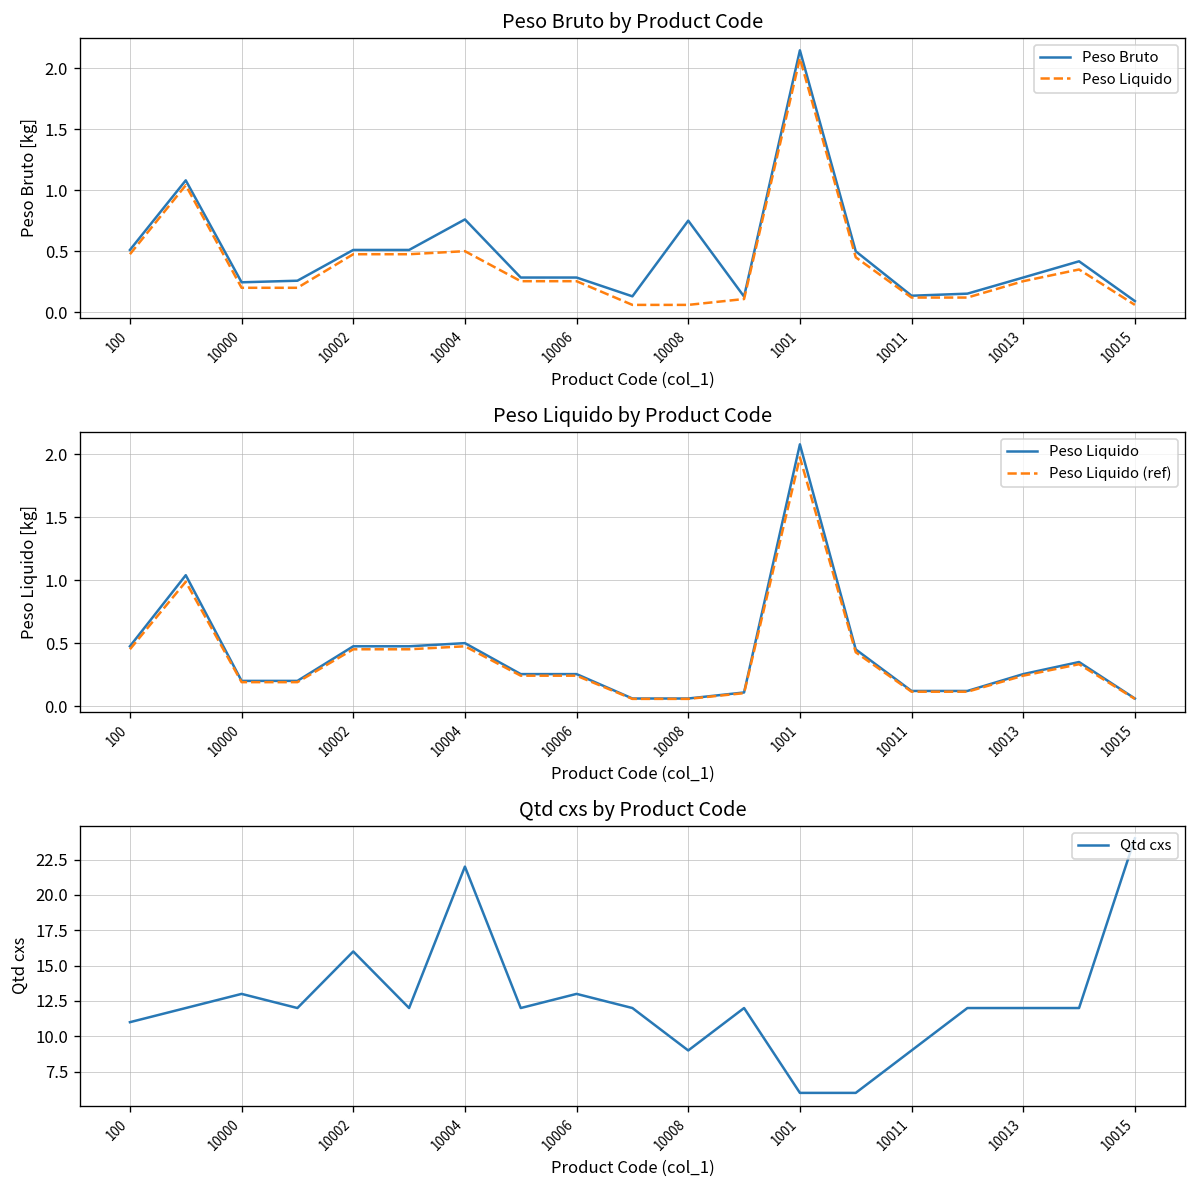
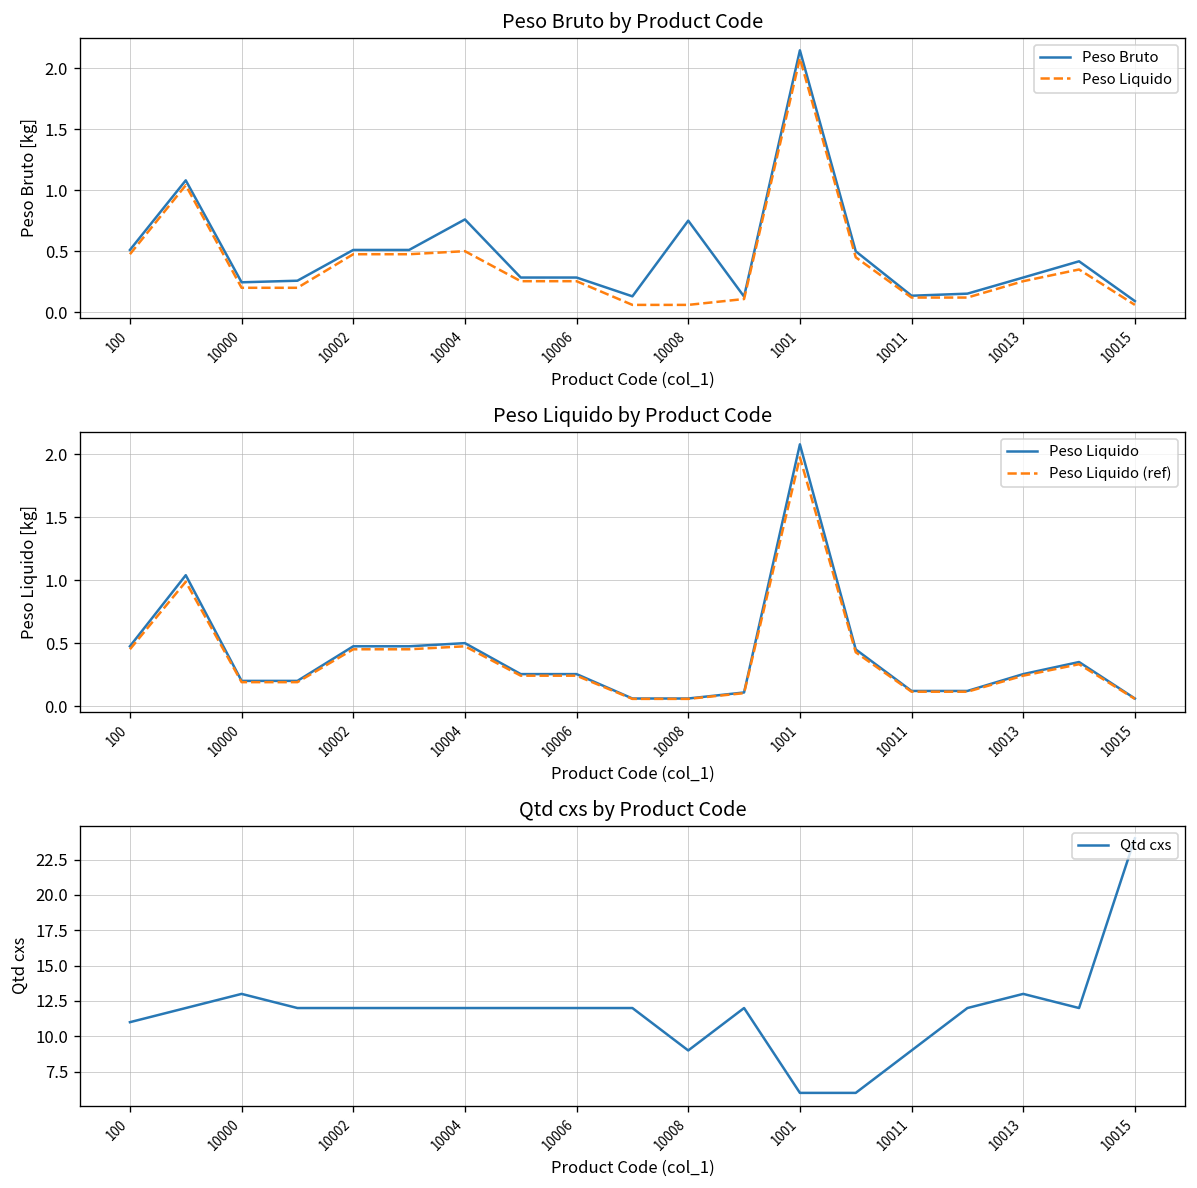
Qtd cxs by Product Code, 10002: 16 -> 12
Qtd cxs by Product Code, 10004: 22 -> 12
Qtd cxs by Product Code, 10006: 13 -> 12
Qtd cxs by Product Code, 10013: 12 -> 13
